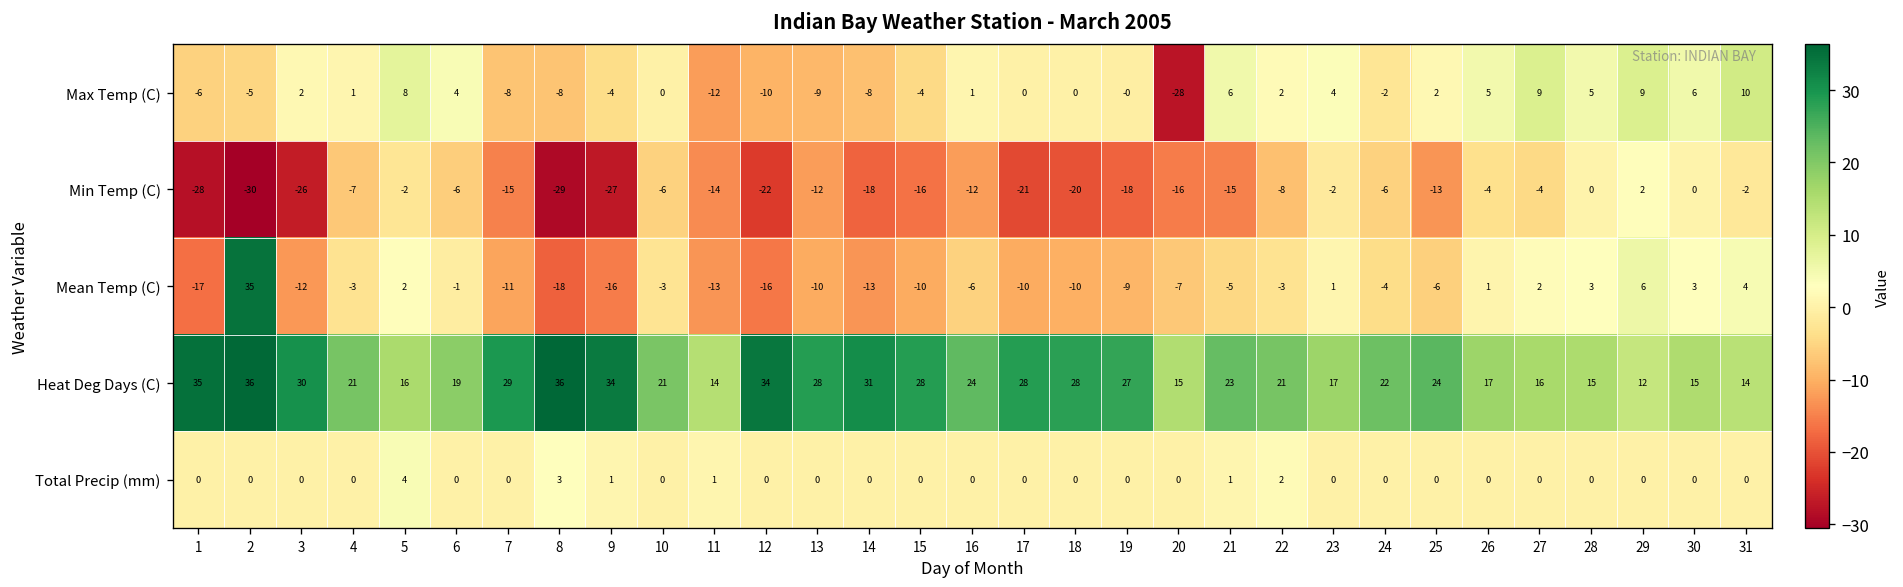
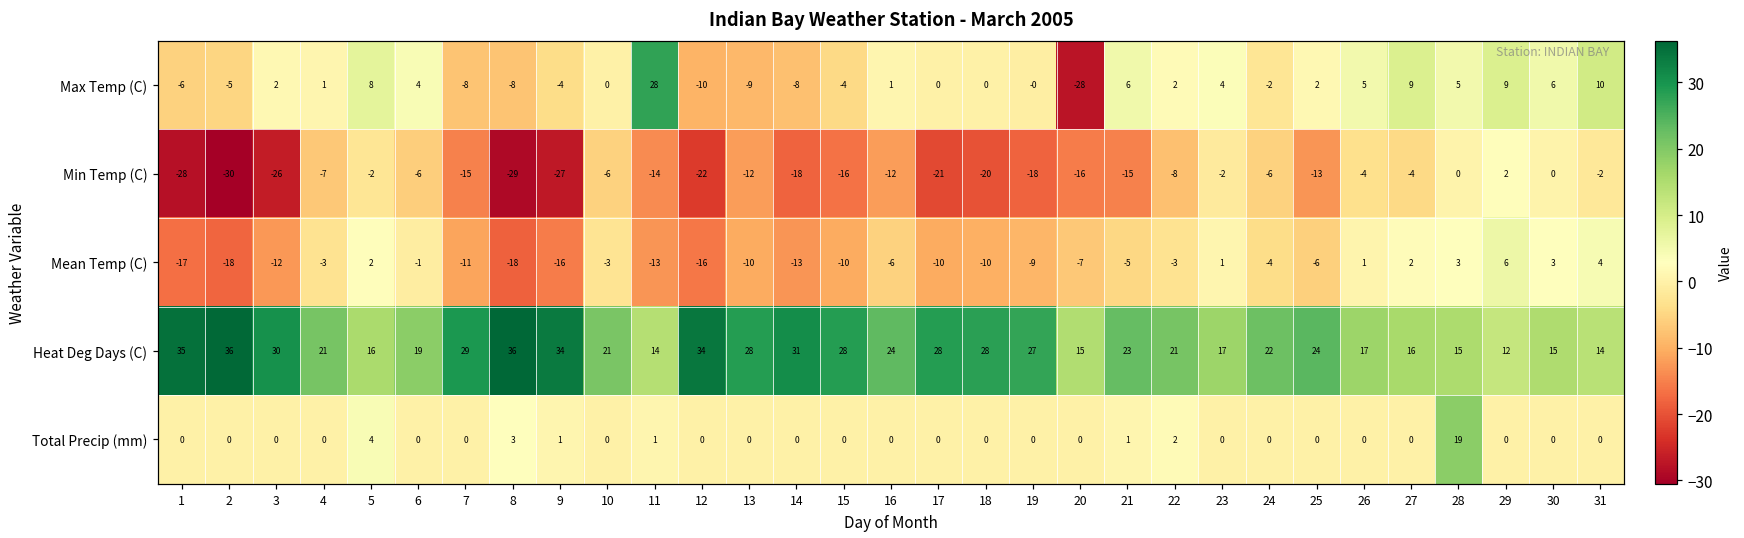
Max Temp (C), 11: -12 -> 28
Mean Temp (C), 2: 35 -> -18
Total Precip (mm), 28: 0 -> 19
